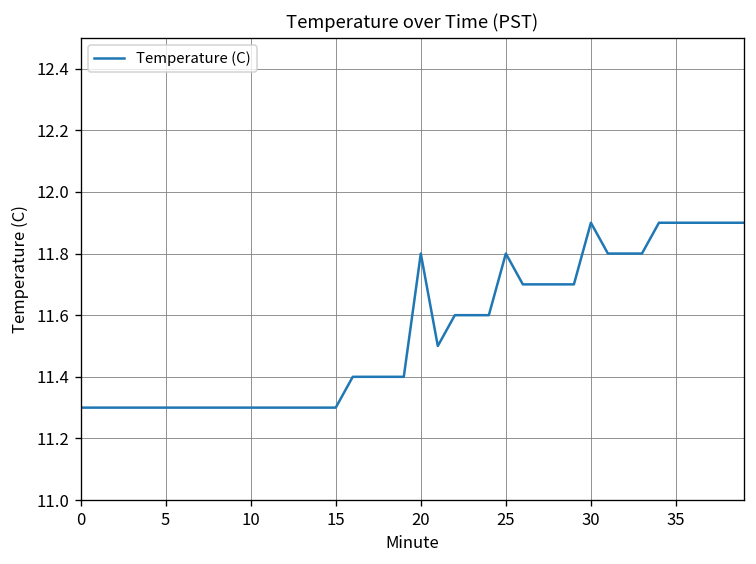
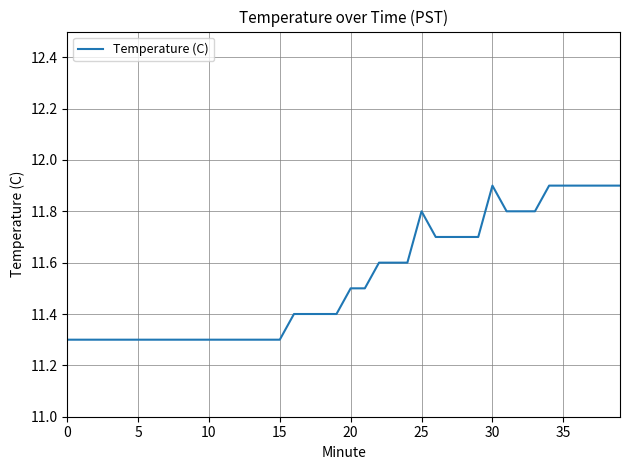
20: 11.8 -> 11.5
